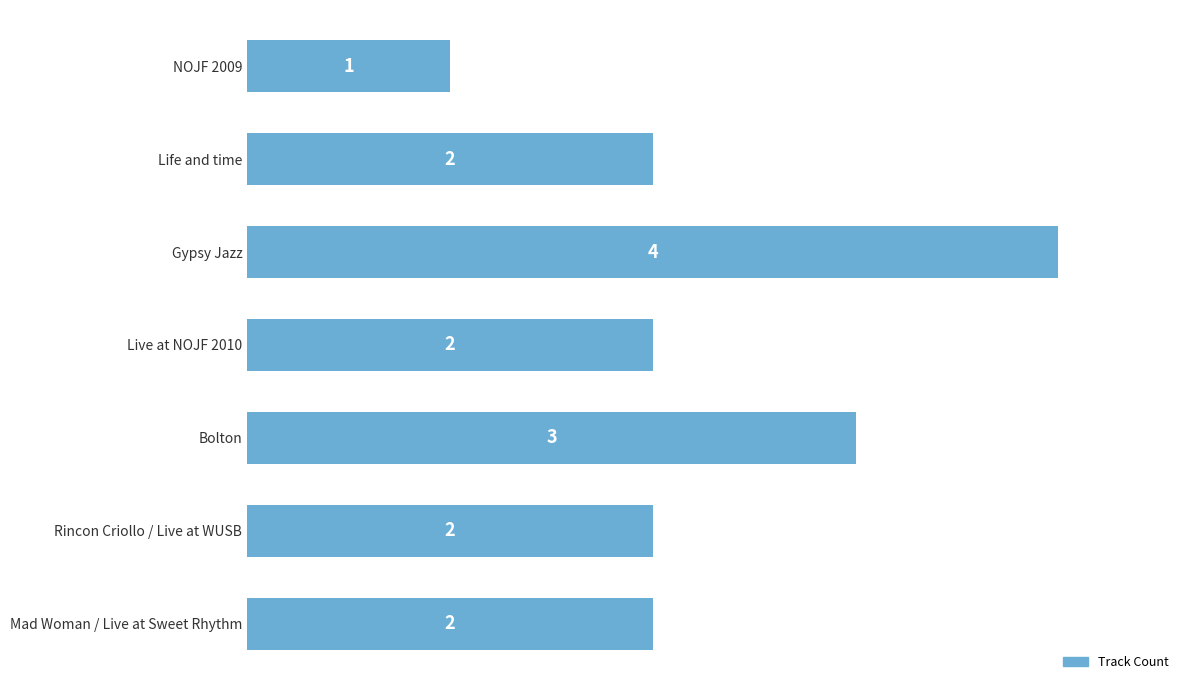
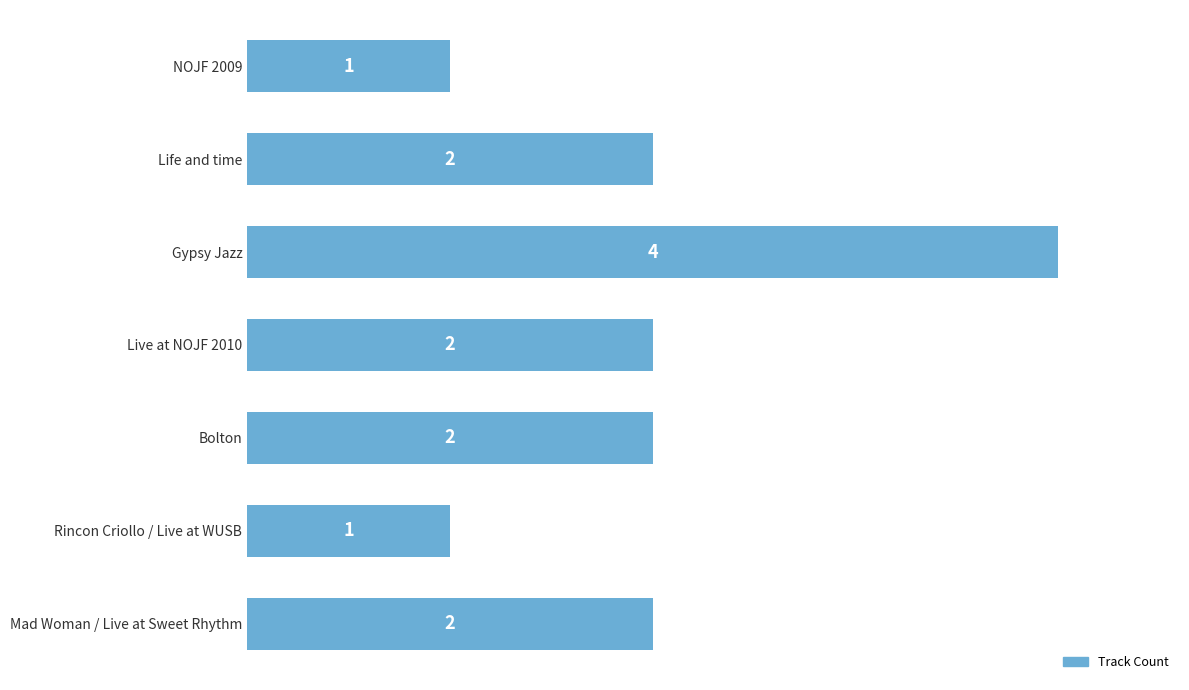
Bolton: 3 -> 2
Rincon Criollo / Live at WUSB: 2 -> 1
